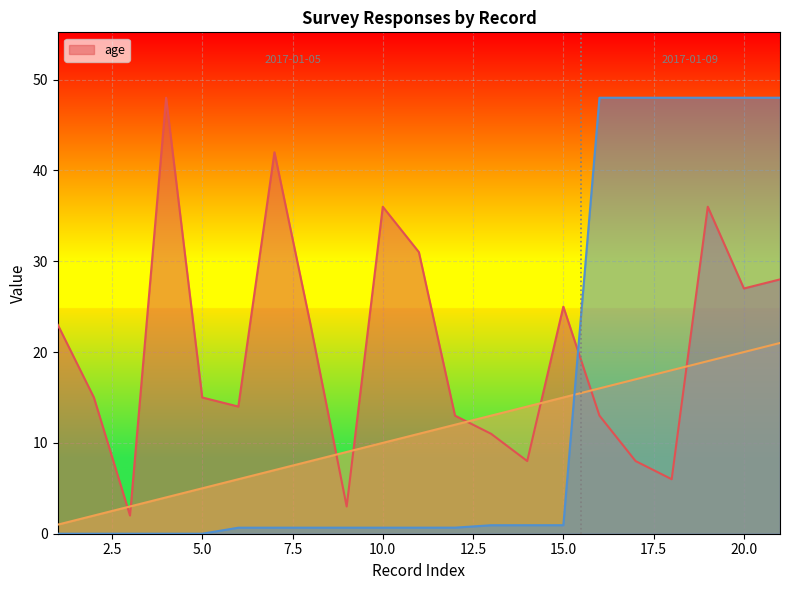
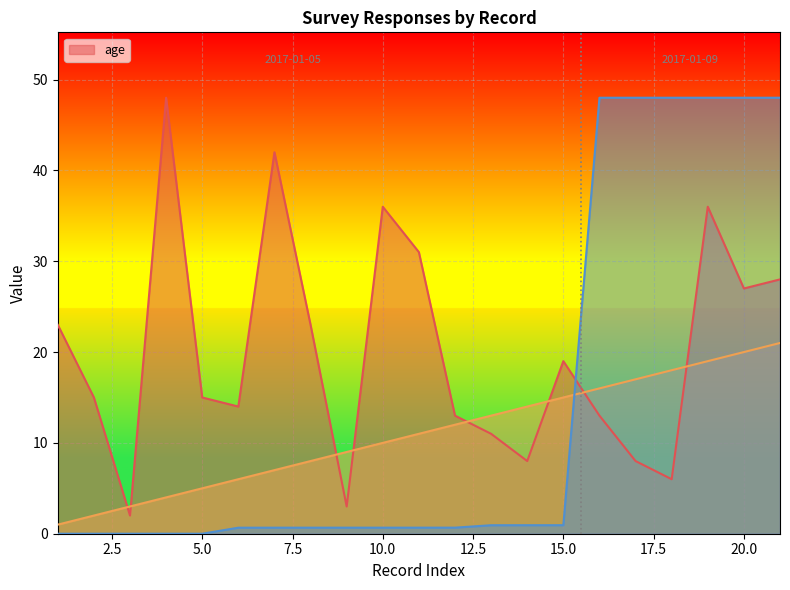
age, 15.0: 25 -> 19
